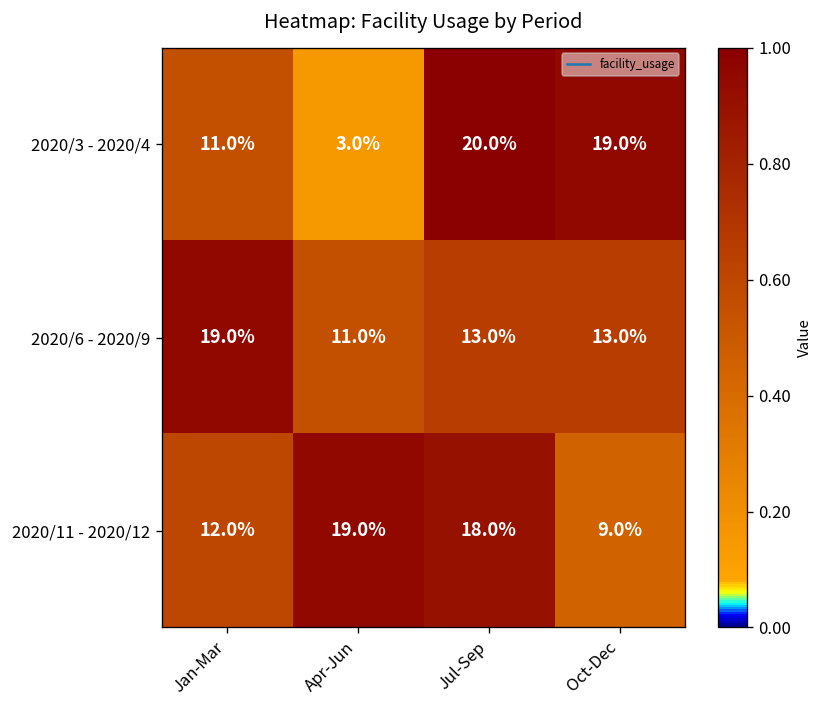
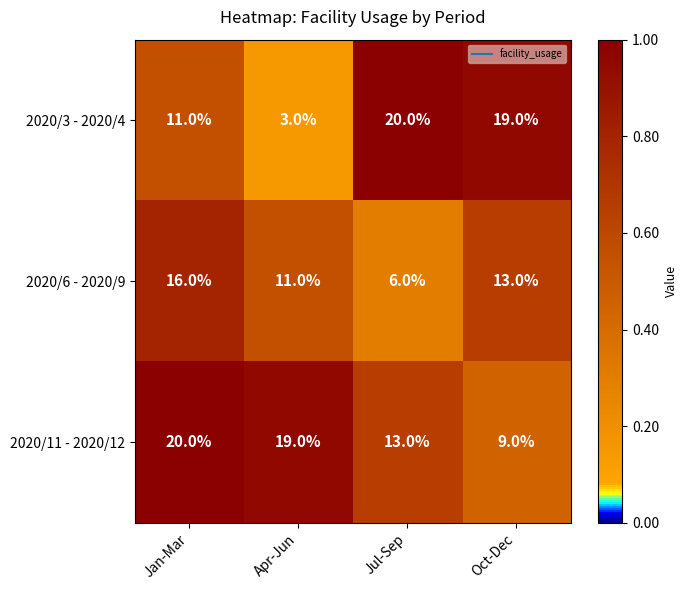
2020/6 - 2020/9, Jan-Mar: 19.0% -> 16.0%
2020/6 - 2020/9, Jul-Sep: 13.0% -> 6.0%
2020/11 - 2020/12, Jan-Mar: 12.0% -> 20.0%
2020/11 - 2020/12, Jul-Sep: 18.0% -> 13.0%
